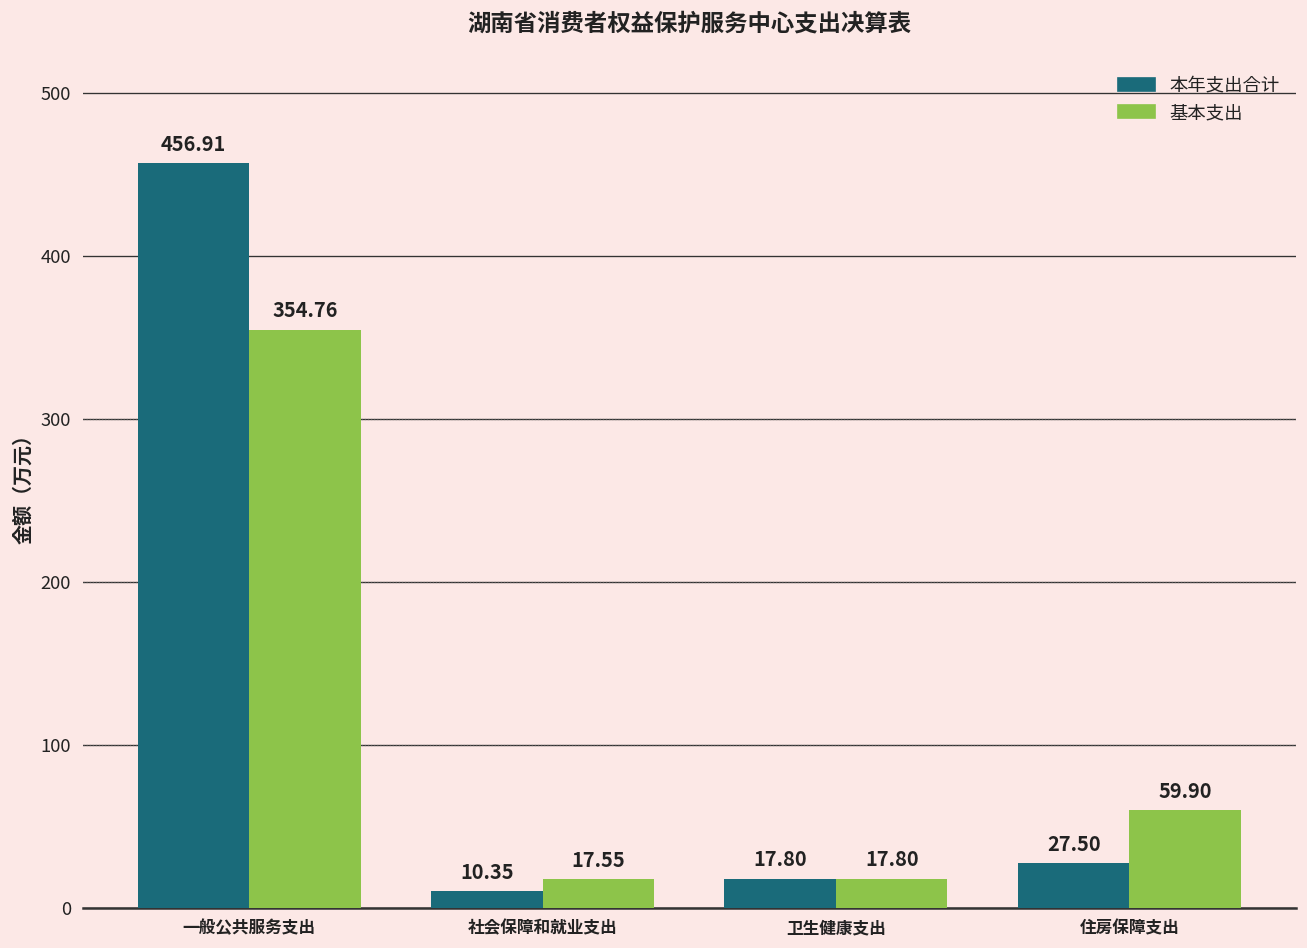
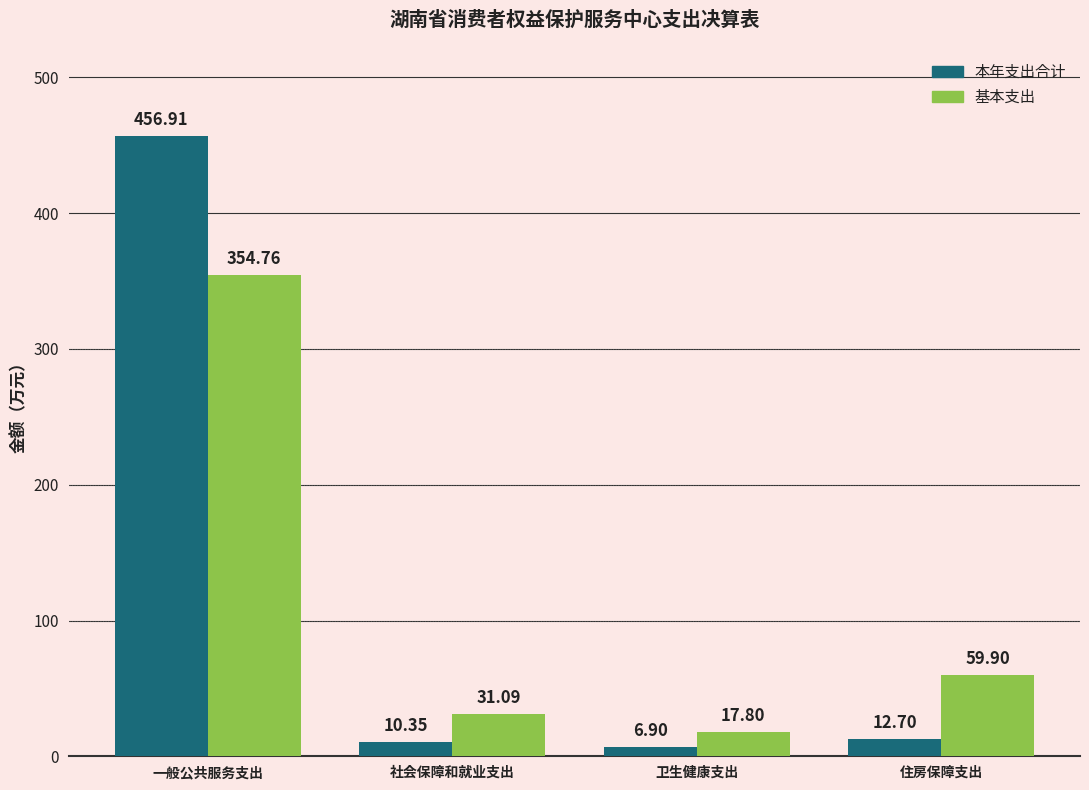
基本支出, 社会保障和就业支出: 17.55 -> 31.09
本年支出合计, 卫生健康支出: 17.80 -> 6.90
本年支出合计, 住房保障支出: 27.50 -> 12.70
